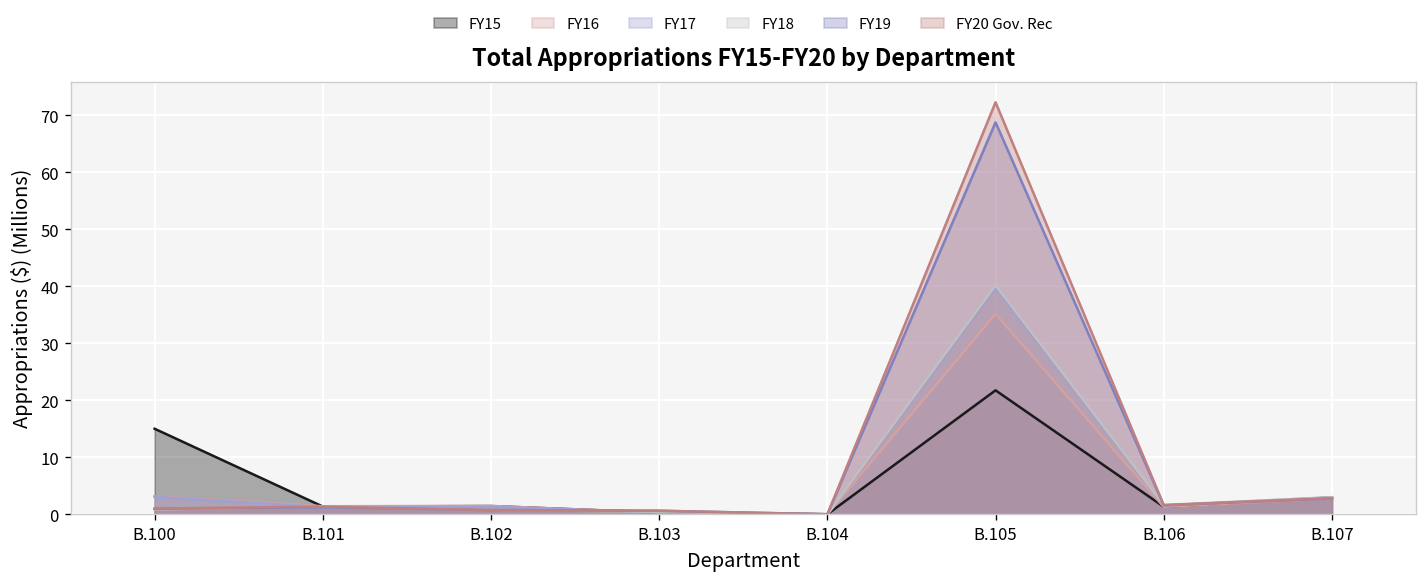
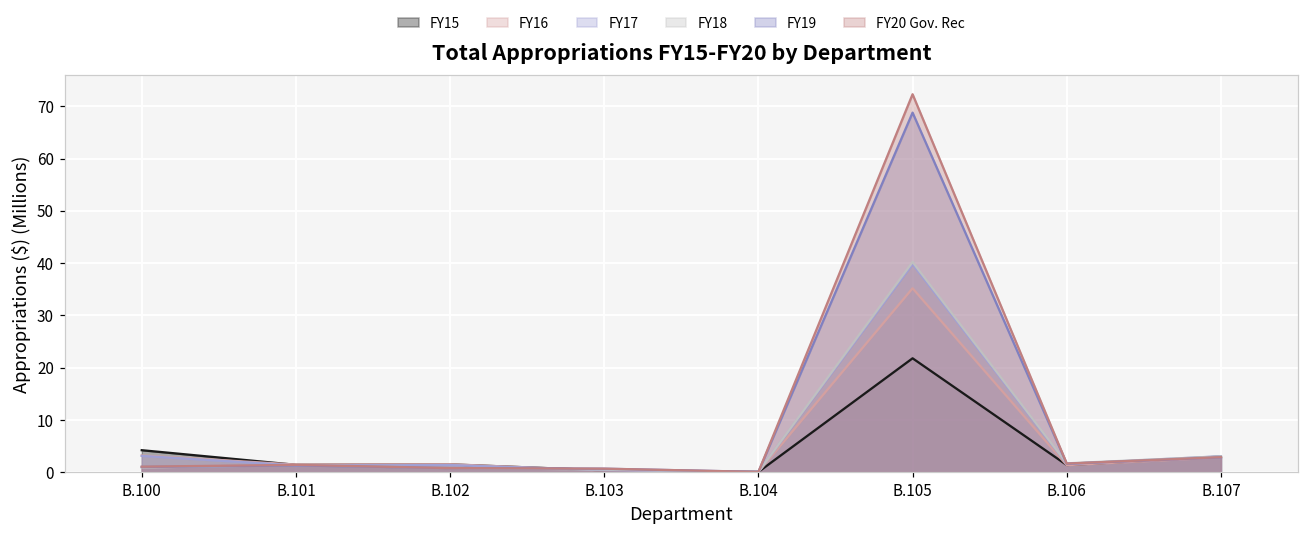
FY15, B.100: 15 -> 4
